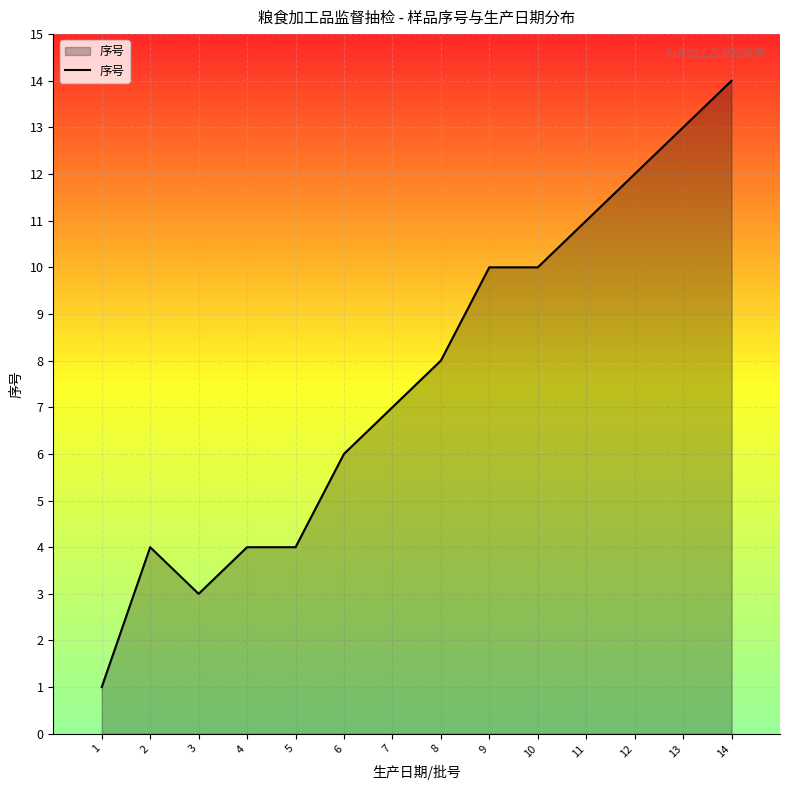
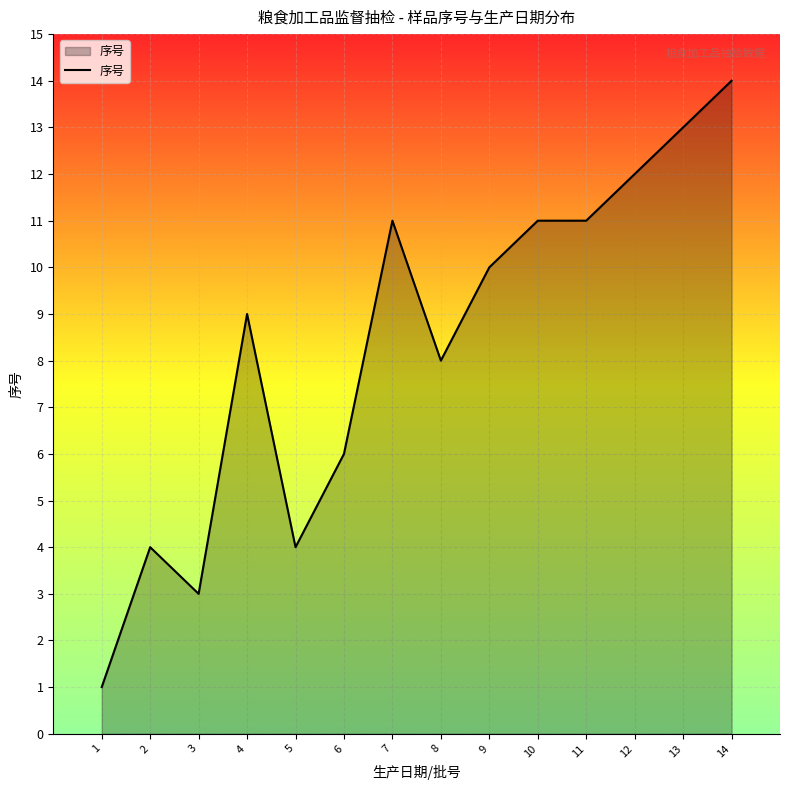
4: 4 -> 9
7: 7 -> 11
10: 10 -> 11
